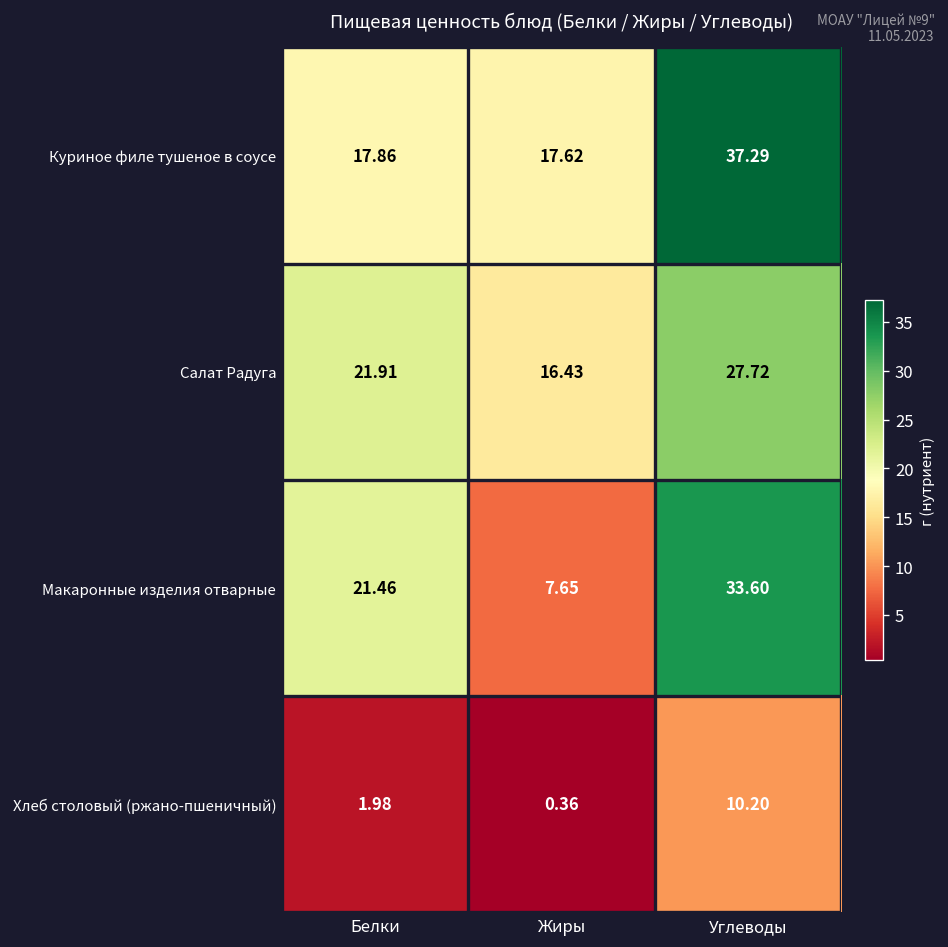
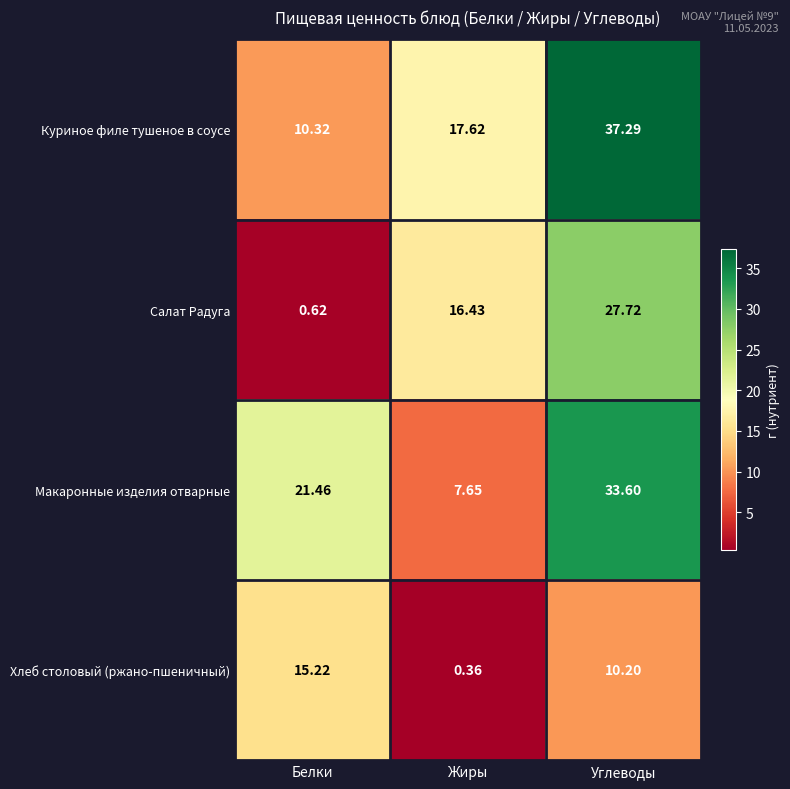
Куриное филе тушеное в соусе, Белки: 17.86 -> 10.32
Салат Радуга, Белки: 21.91 -> 0.62
Хлеб столовый (ржано-пшеничный), Белки: 1.98 -> 15.22
